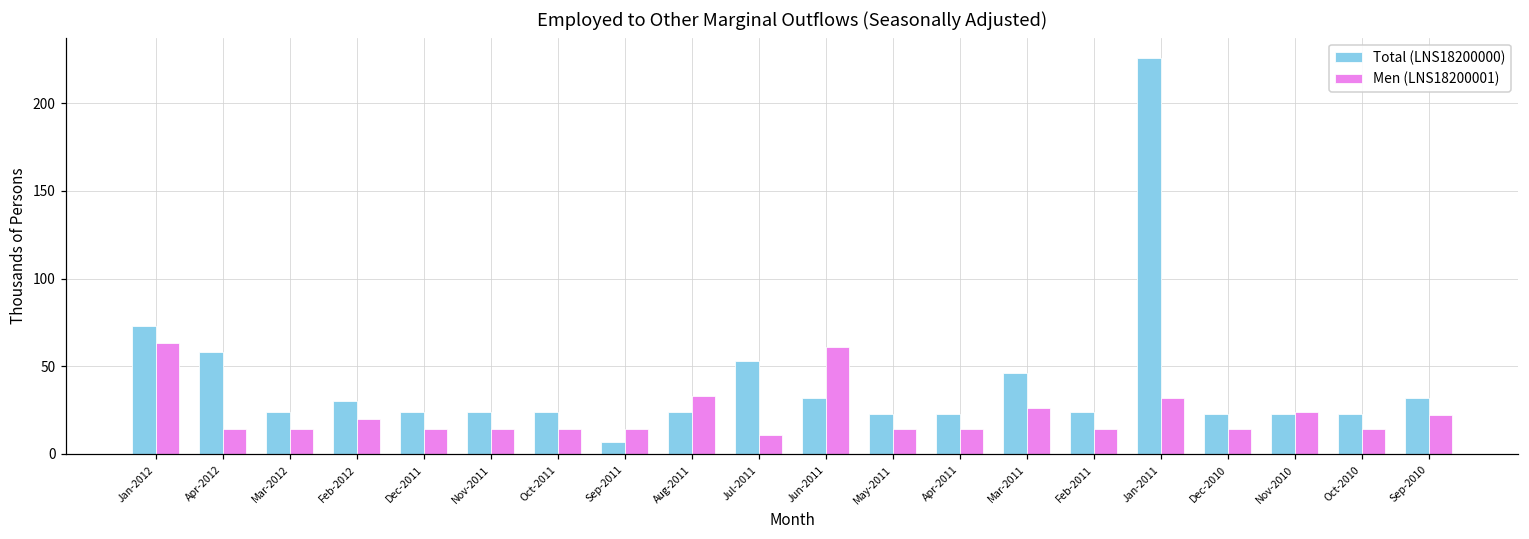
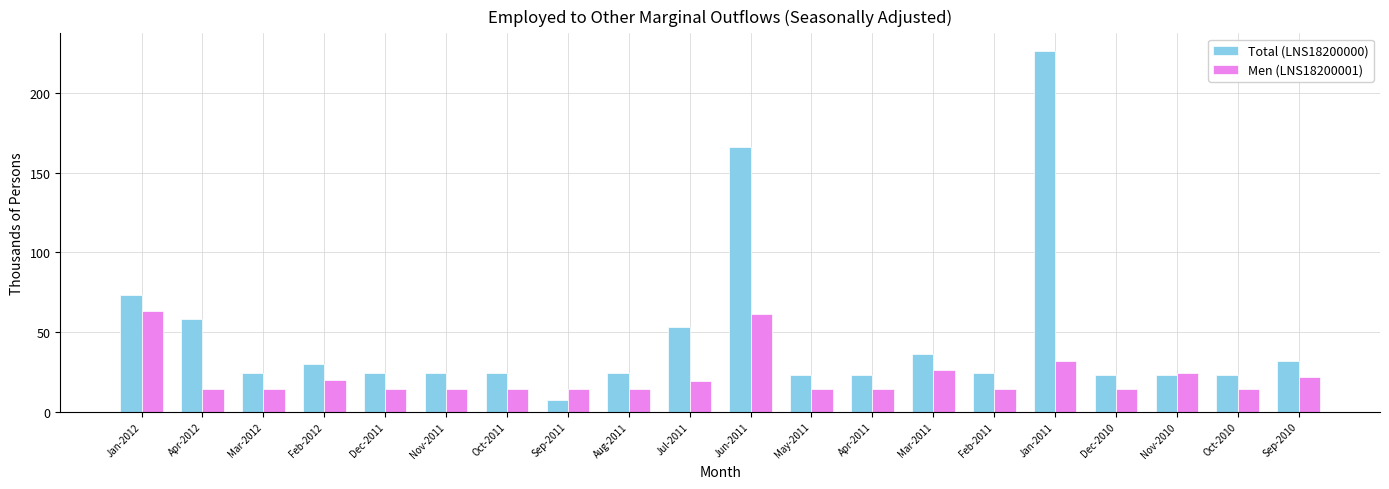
Men (LNS18200001), Aug-2011: 33 -> 14
Men (LNS18200001), Jul-2011: 11 -> 19
Total (LNS18200000), Jun-2011: 32 -> 166
Total (LNS18200000), Mar-2011: 46 -> 36
